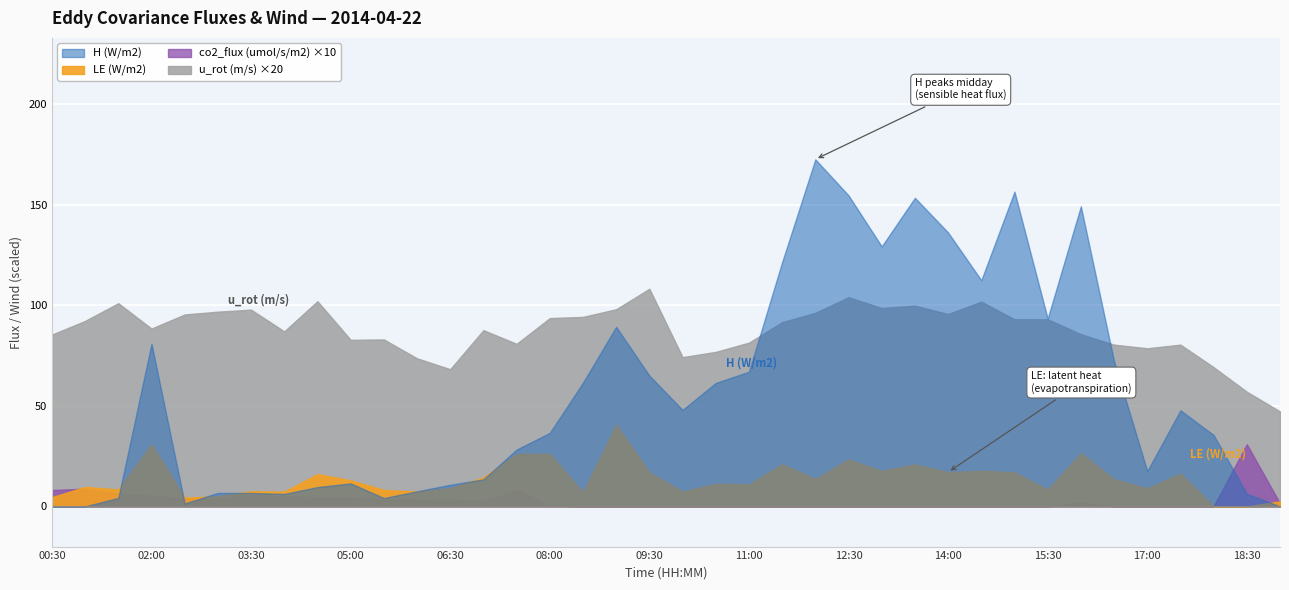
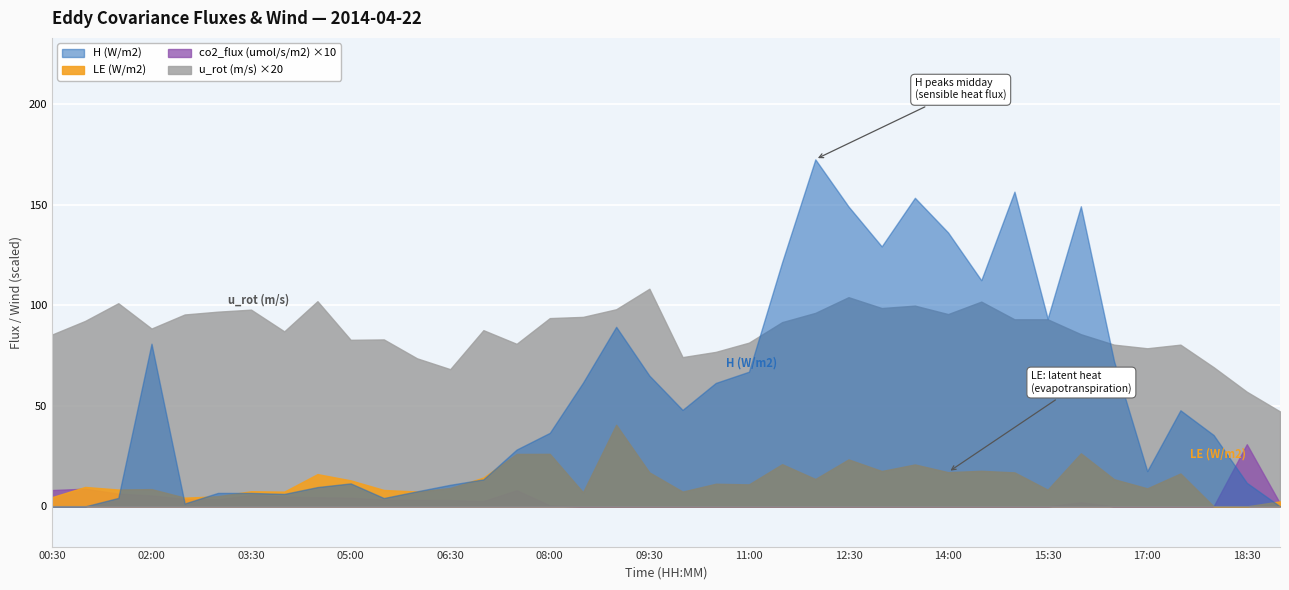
LE (W/m2), 02:00: 31 -> 9
H (W/m2), 12:30: 155 -> 149
H (W/m2), 18:30: 6 -> 12
